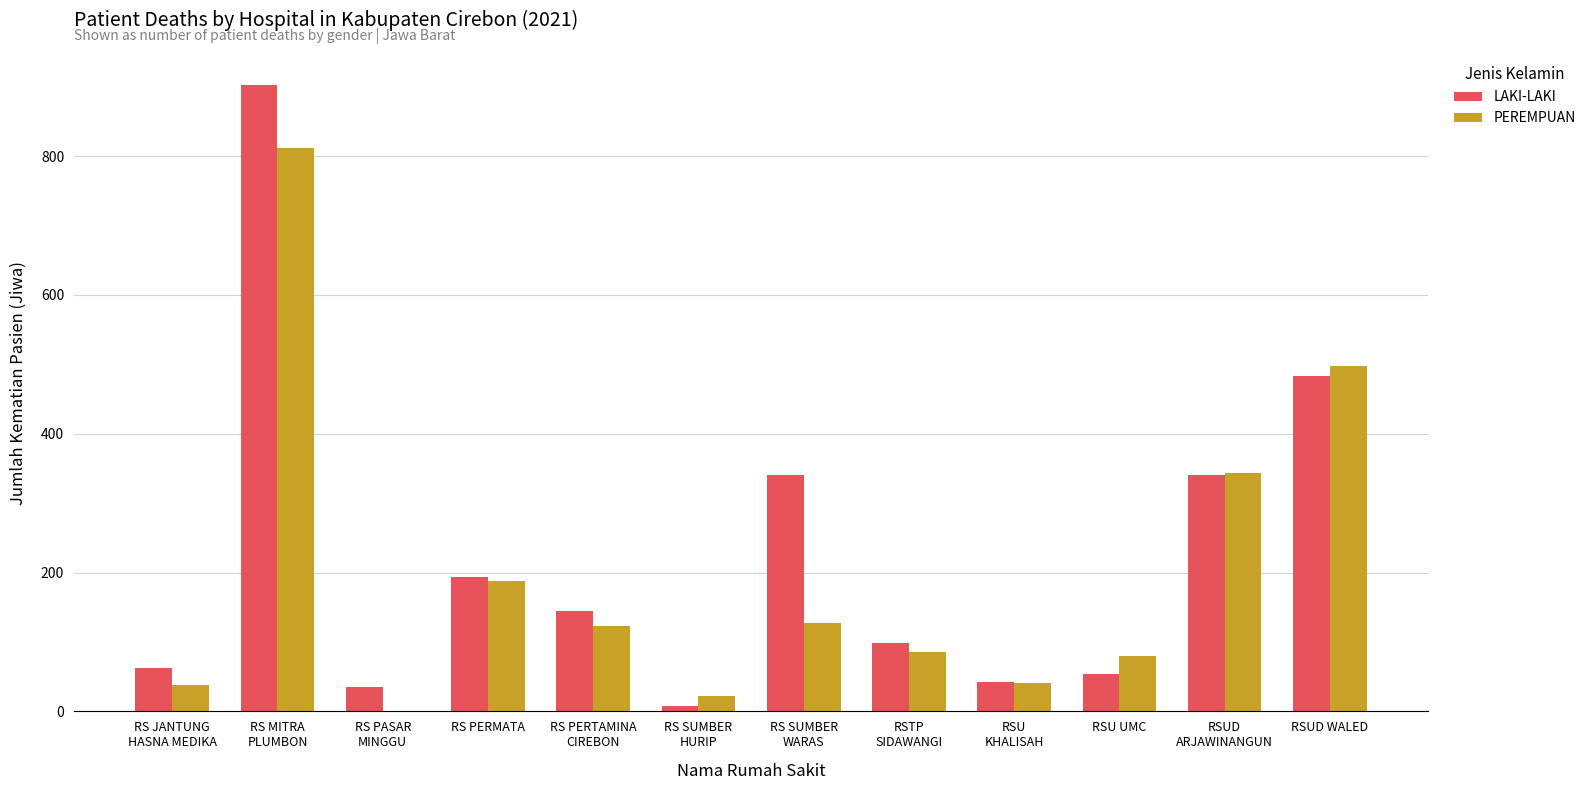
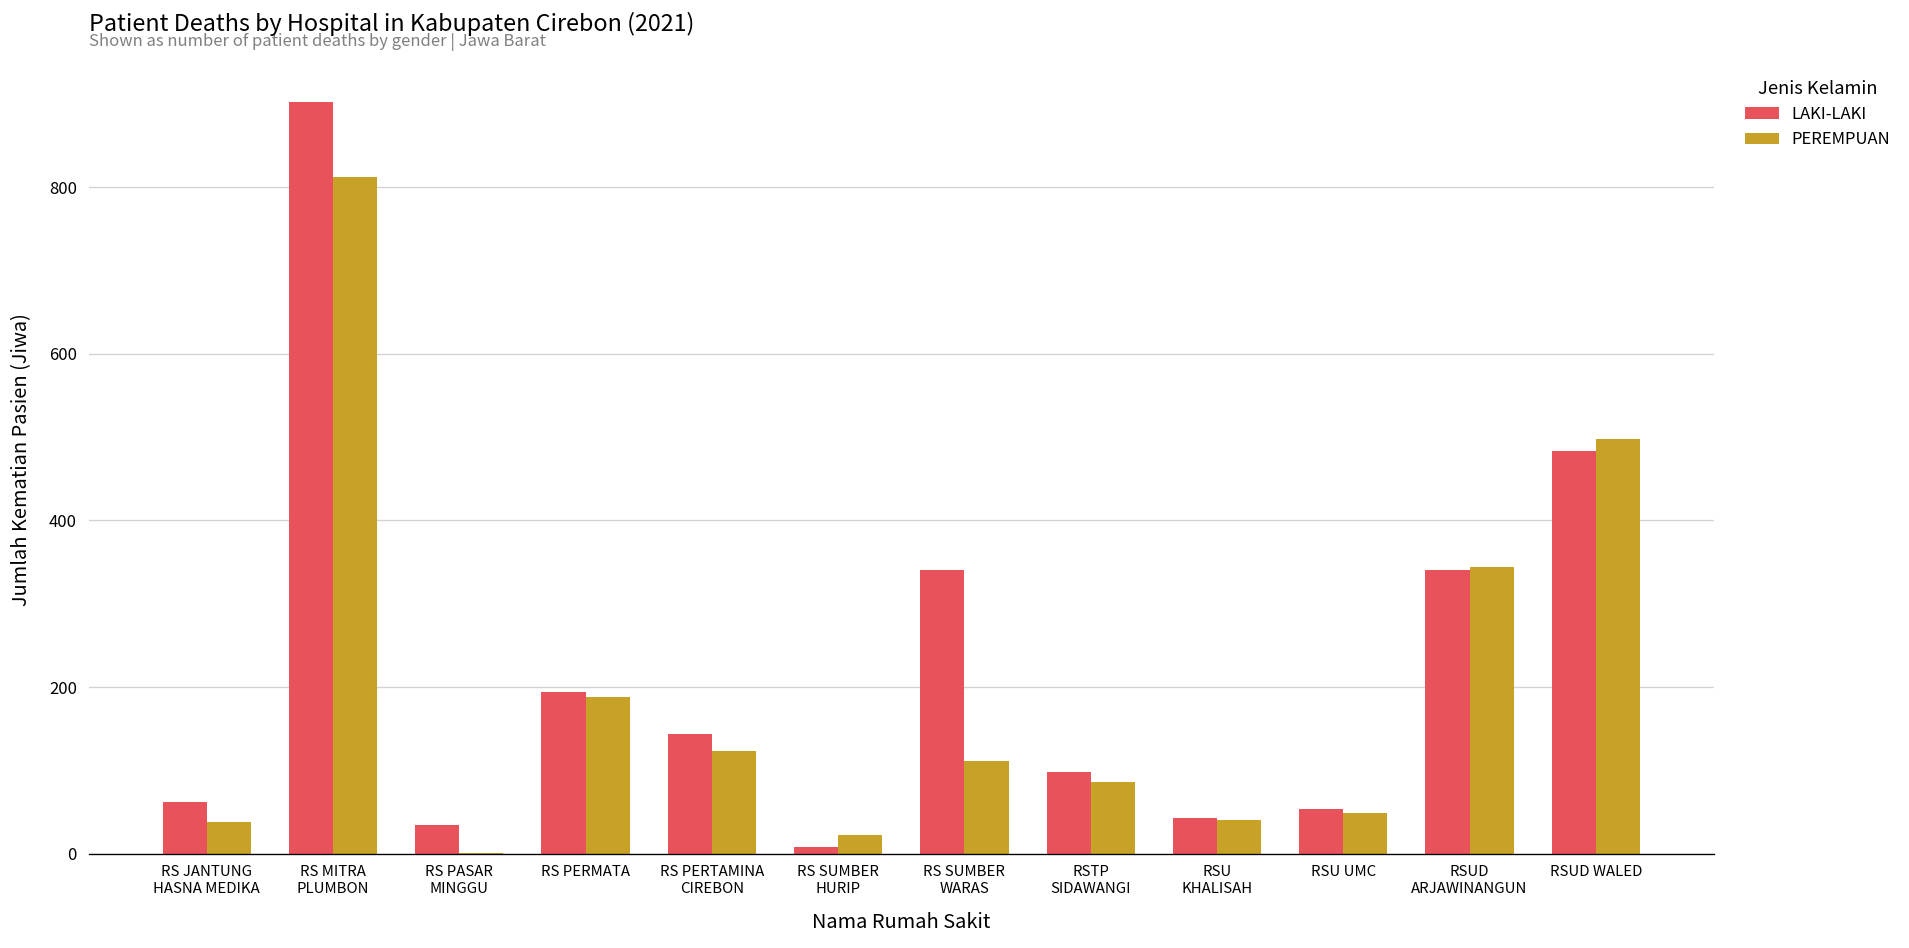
PEREMPUAN, RS SUMBER WARAS: 130 -> 110
PEREMPUAN, RSU UMC: 80 -> 50
